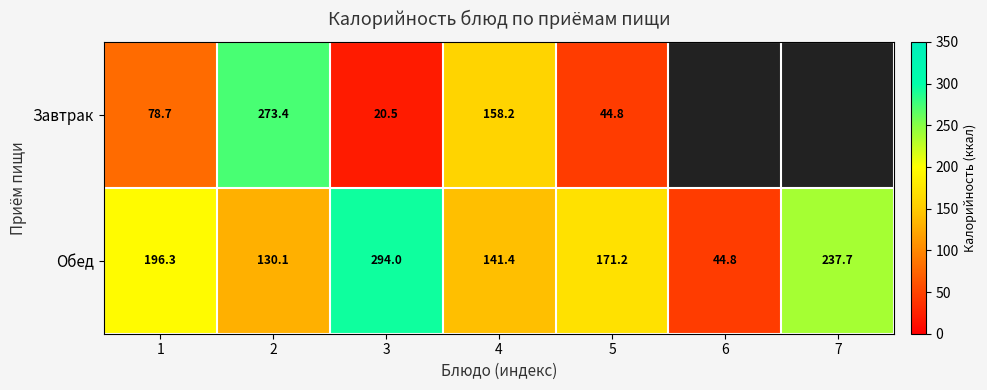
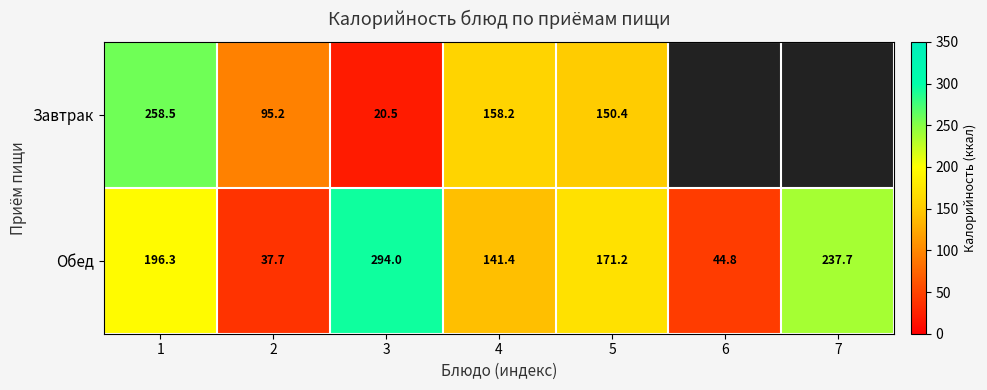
Завтрак, 1: 78.7 -> 258.5
Завтрак, 2: 273.4 -> 95.2
Завтрак, 5: 44.8 -> 150.4
Обед, 2: 130.1 -> 37.7
